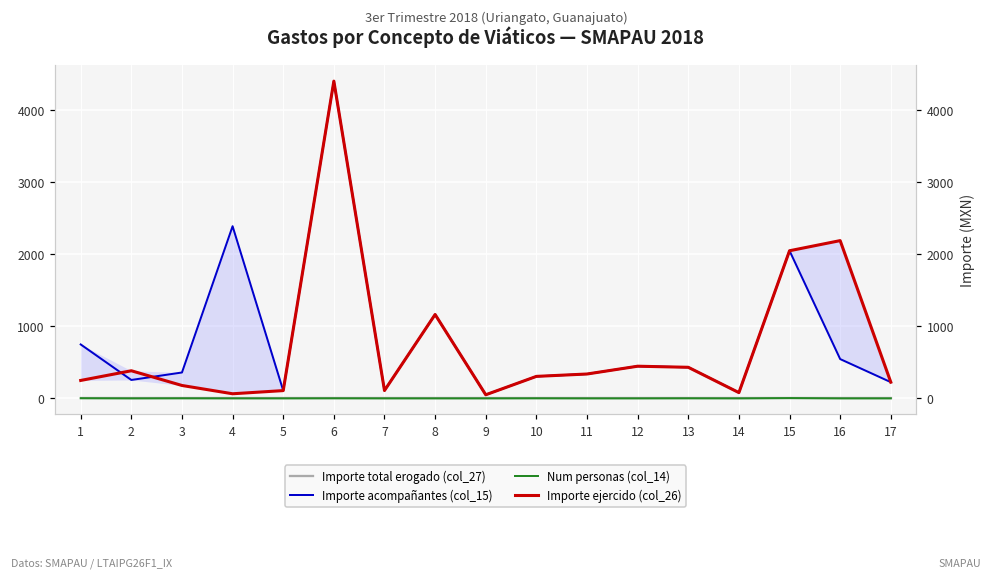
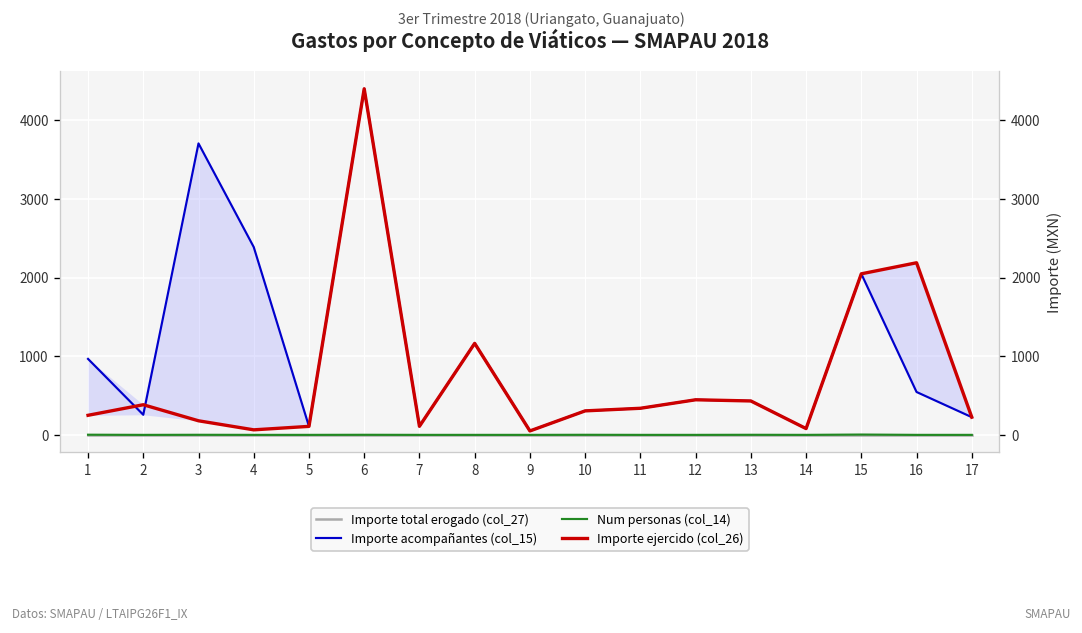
Importe acompañantes (col_15), 1: 700 -> 1000
Importe acompañantes (col_15), 3: 400 -> 3700
